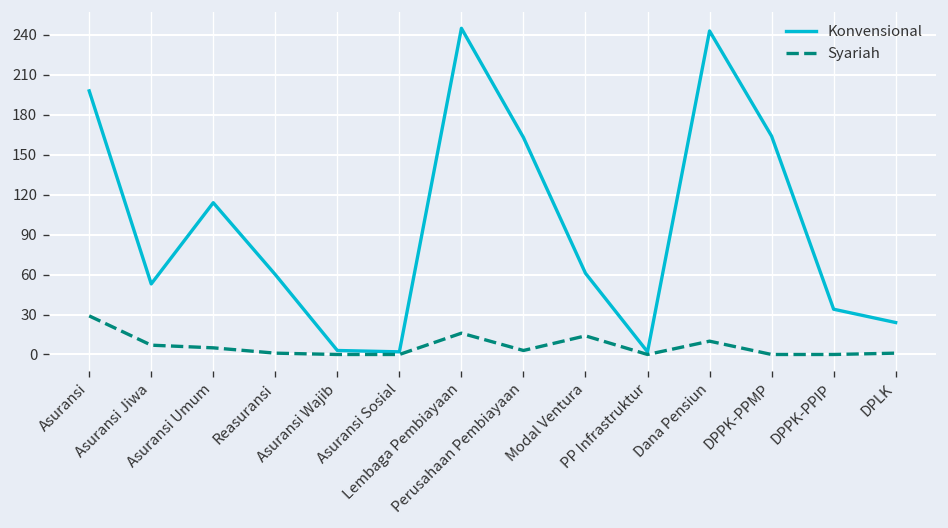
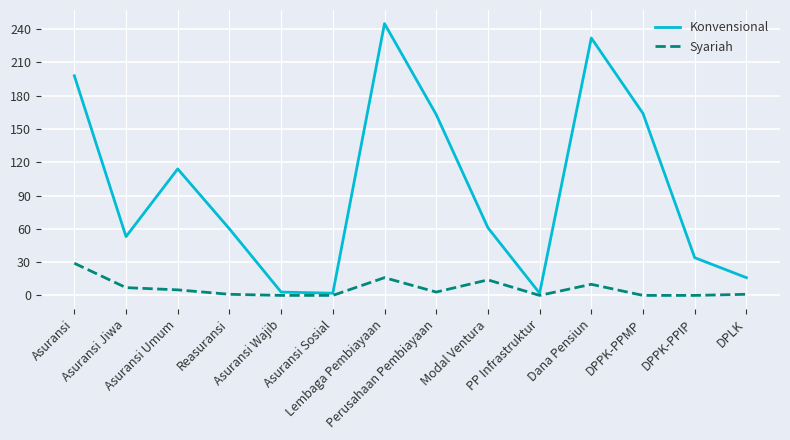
Konvensional, Dana Pensiun: 243 -> 232
Konvensional, DPLK: 24 -> 16
